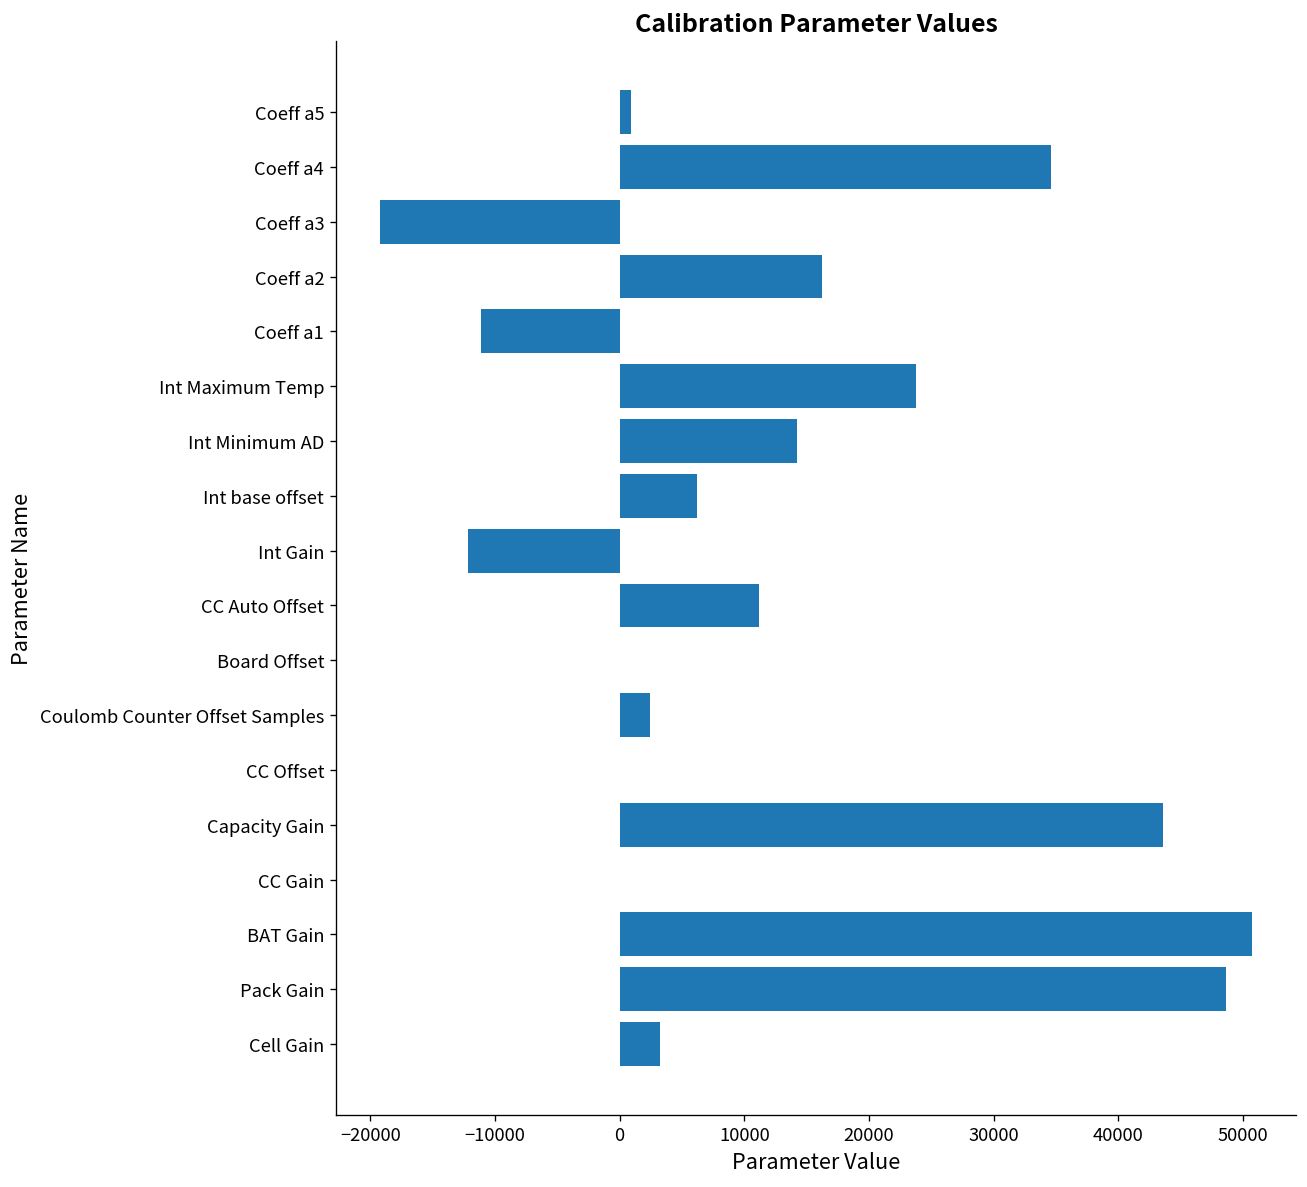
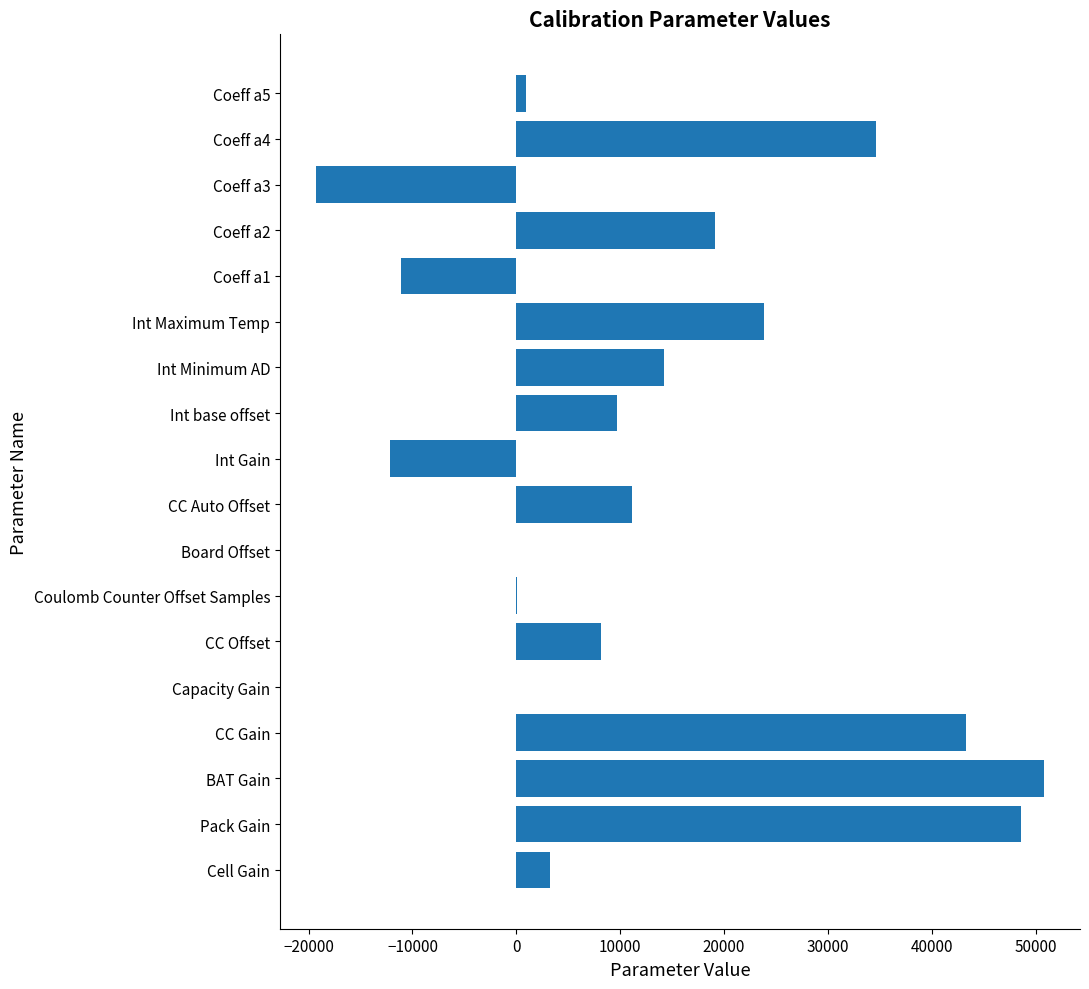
Coeff a2: 16200 -> 19100
Int base offset: 6200 -> 9700
Coulomb Counter Offset Samples: 2500 -> 100
CC Offset: 0 -> 8100
Capacity Gain: 43600 -> 0
CC Gain: 0 -> 43300
